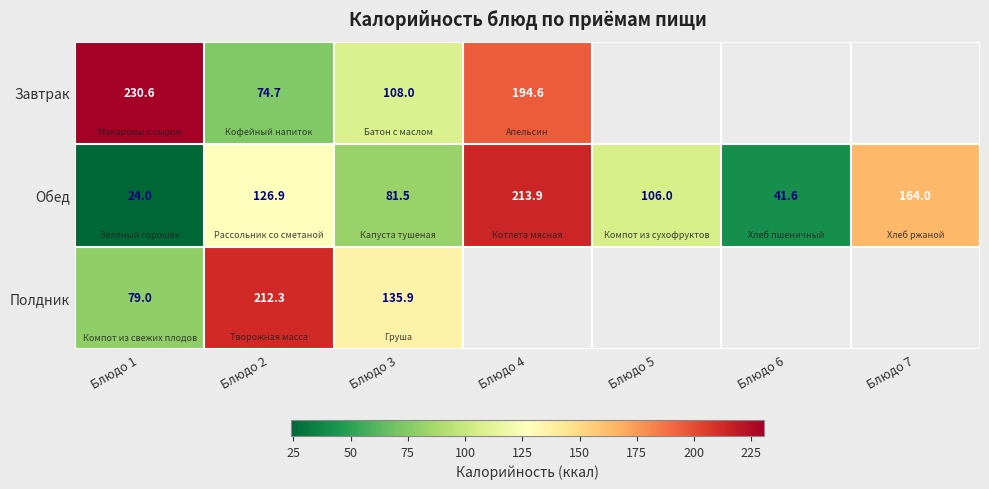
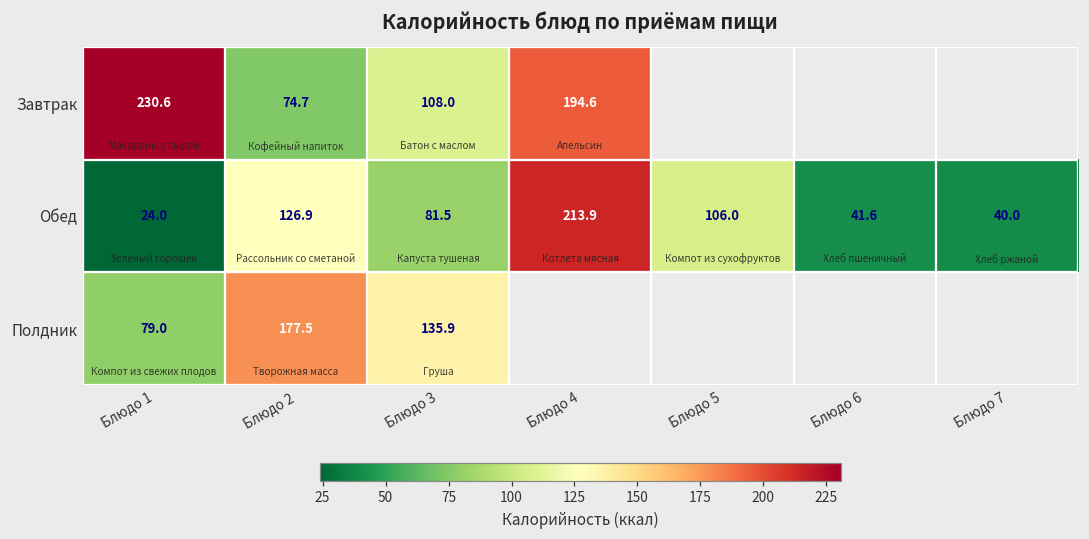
Обед, Блюдо 7: 164.0 -> 40.0
Полдник, Блюдо 2: 212.3 -> 177.5
